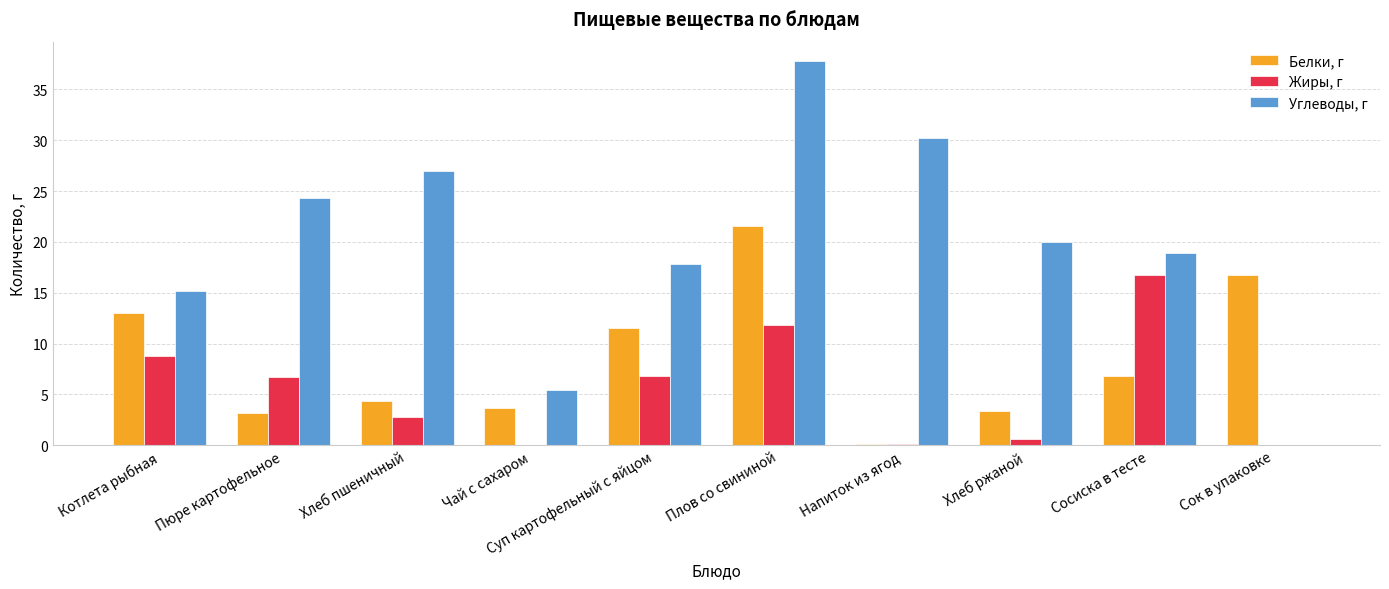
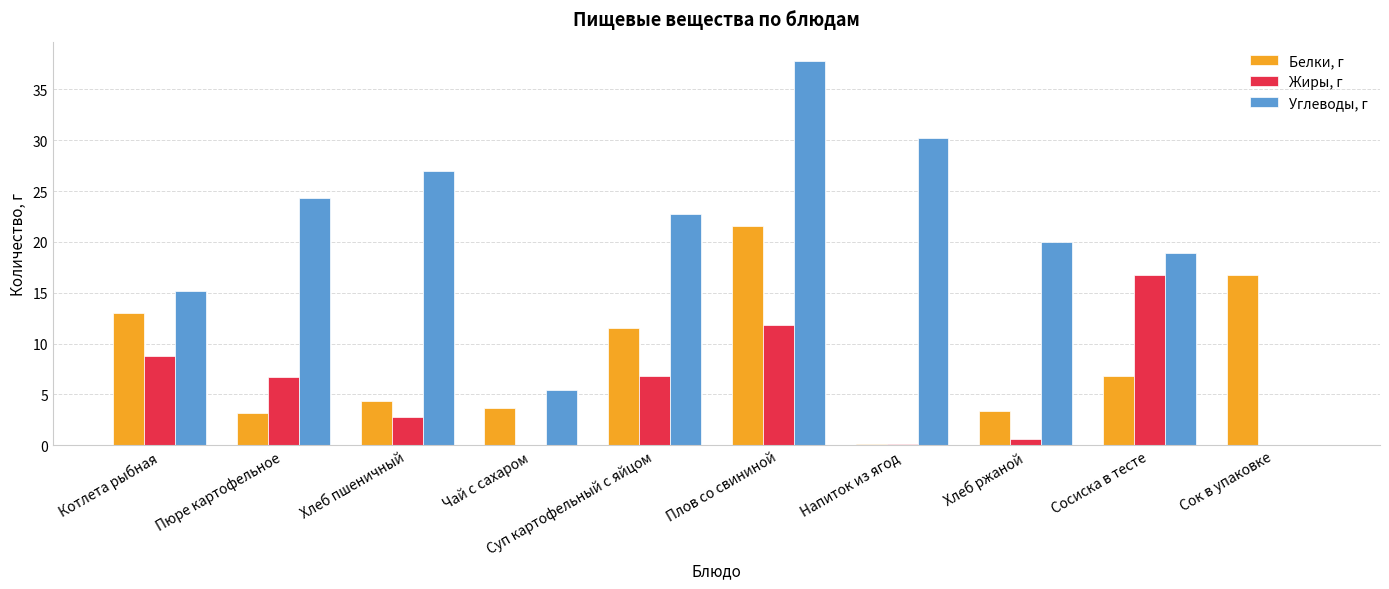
Углеводы, г, Суп картофельный с яйцом: 17.8 -> 22.7
